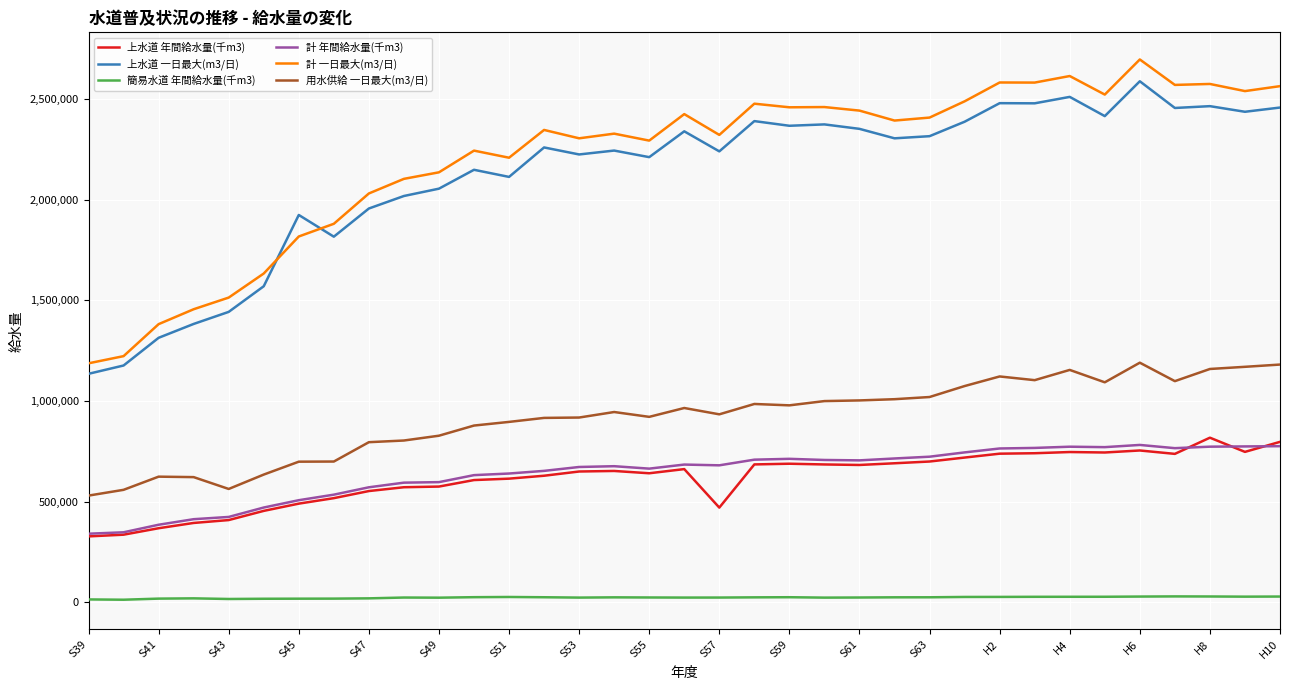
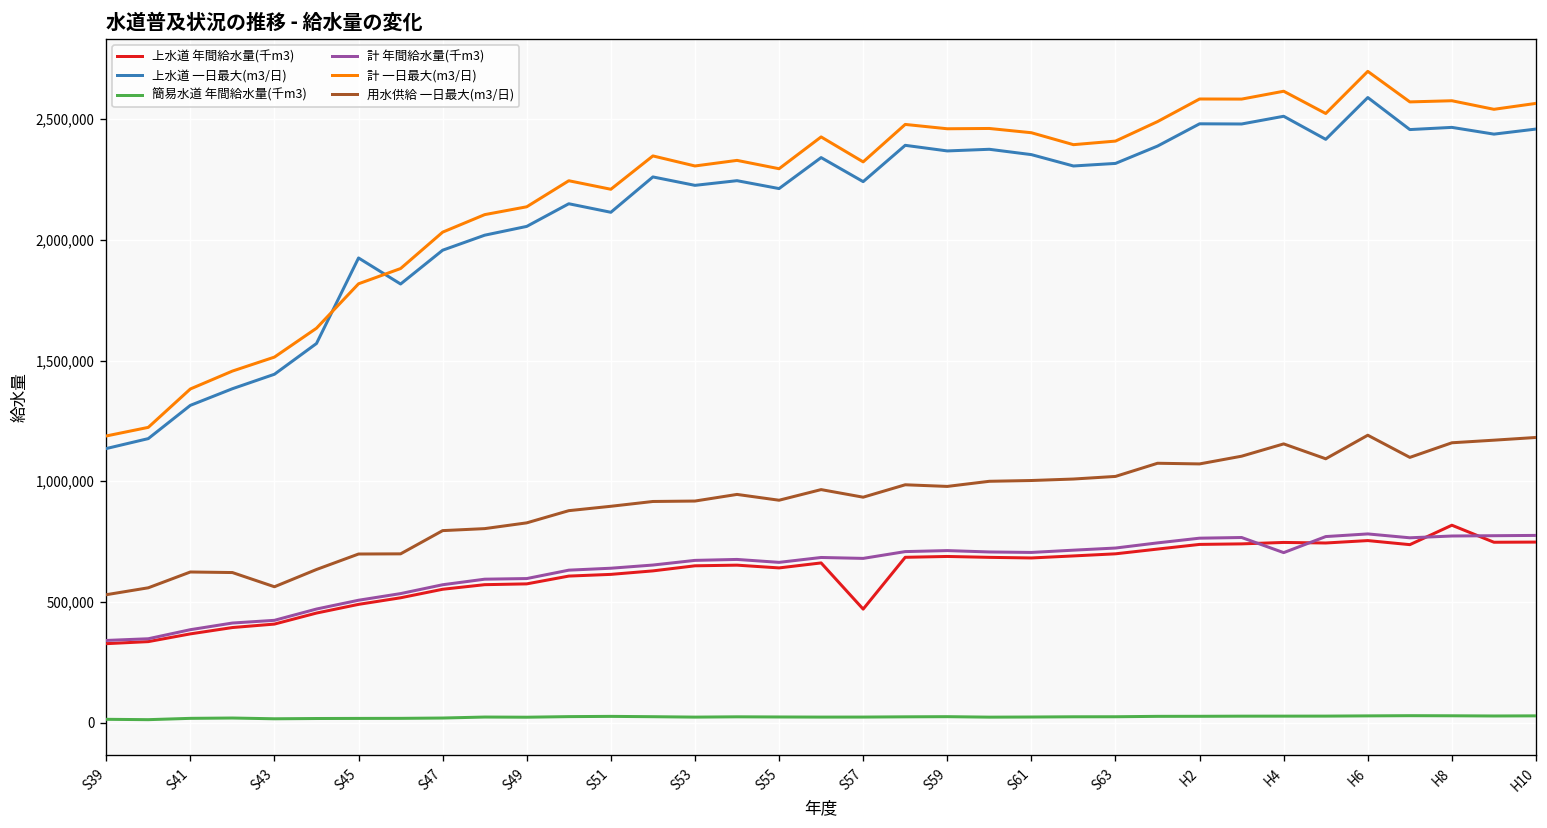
用水供給 一日最大(m3/日), H2: 1,120,000 -> 1,070,000
計 年間給水量(千m3), H4: 770,000 -> 700,000
上水道 年間給水量(千m3), H10: 800,000 -> 750,000
